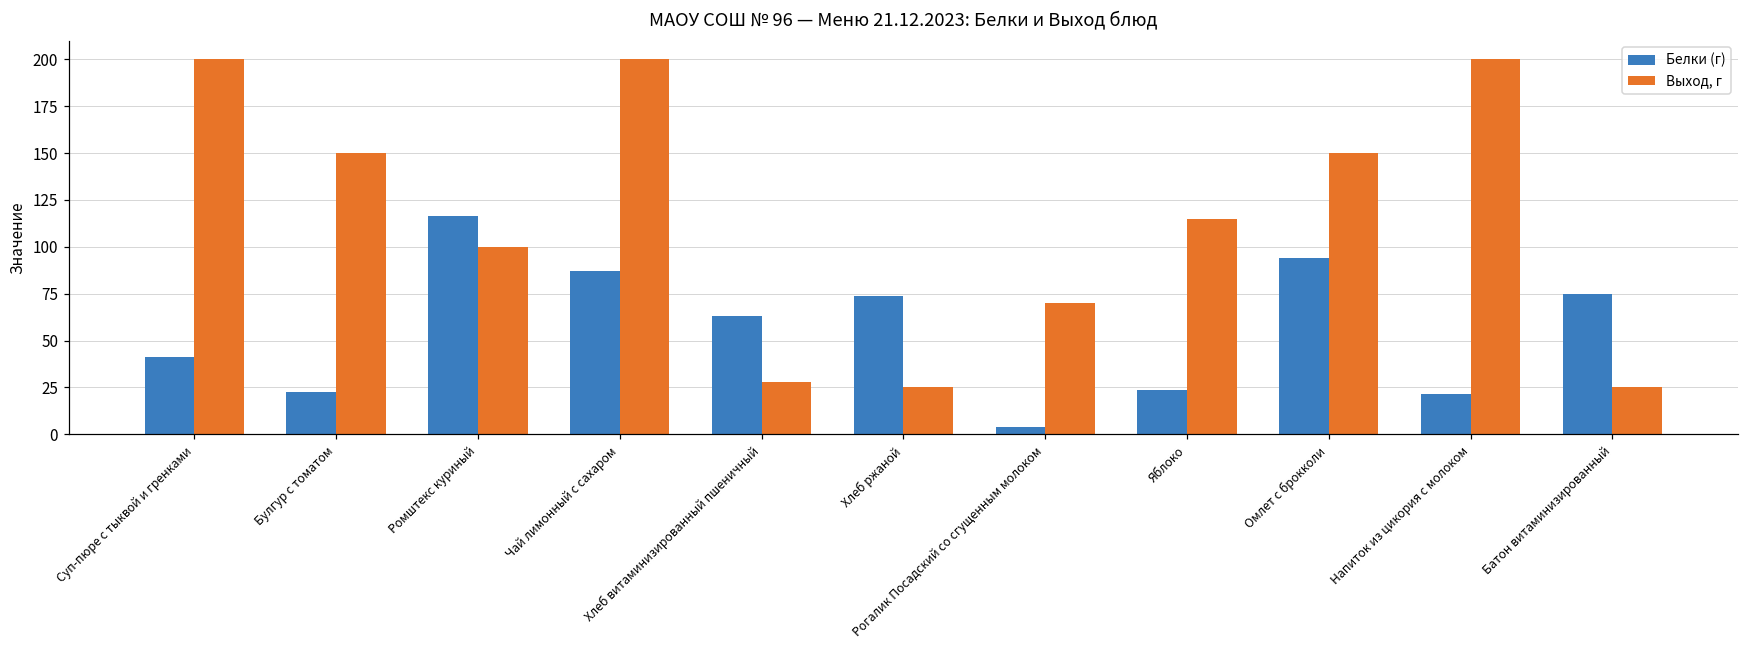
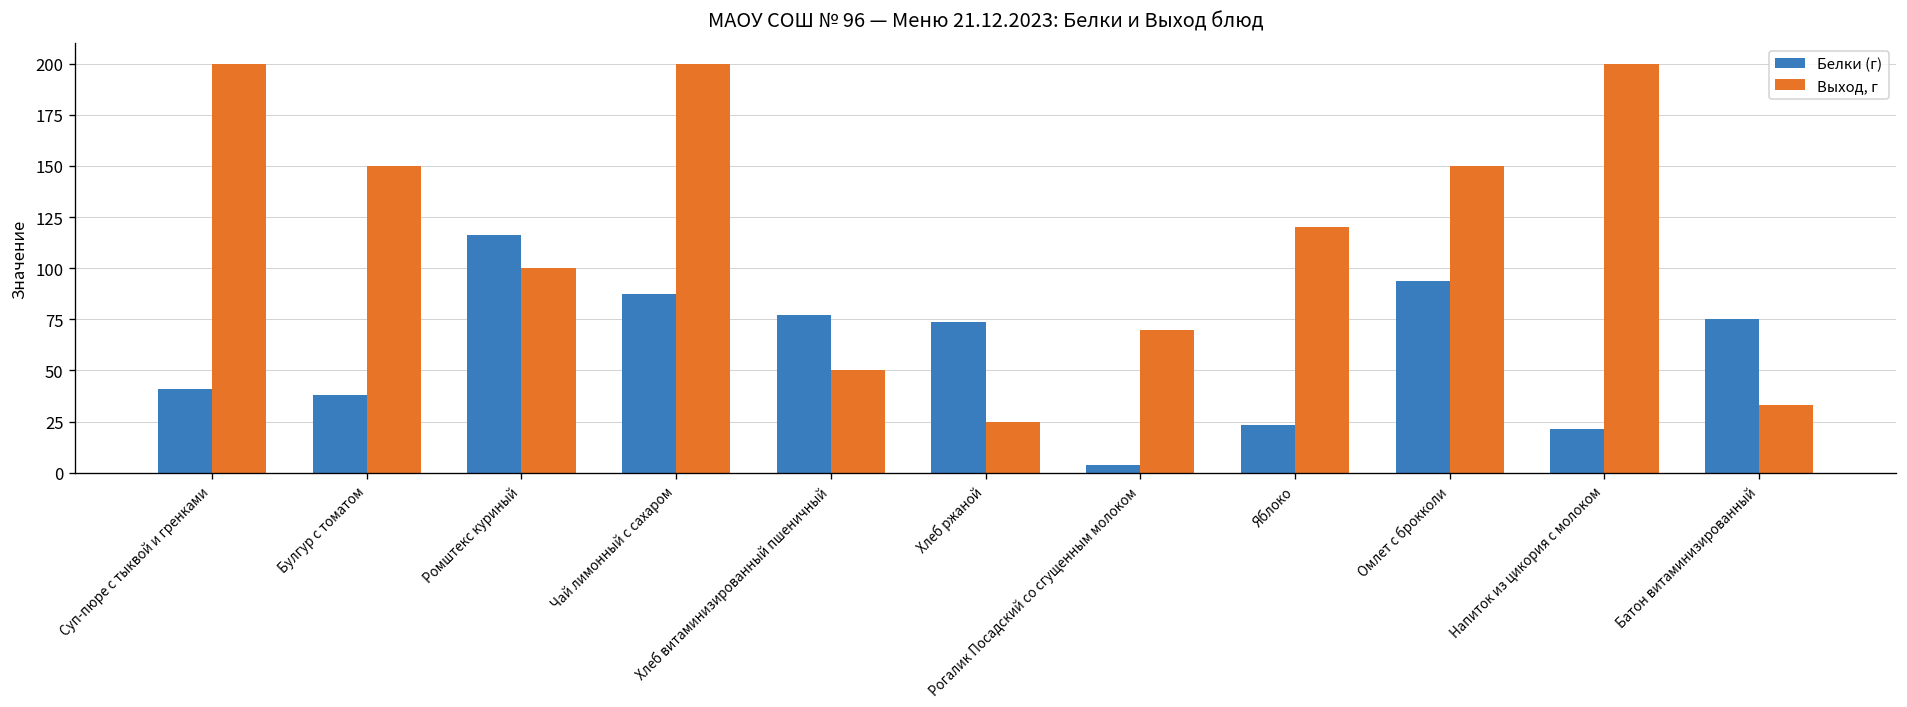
Белки (г), Булгур с томатом: 22 -> 38
Белки (г), Хлеб витаминизированный пшеничный: 63 -> 77
Выход, г, Хлеб витаминизированный пшеничный: 28 -> 50
Выход, г, Яблоко: 115 -> 120
Выход, г, Батон витаминизированный: 25 -> 33
